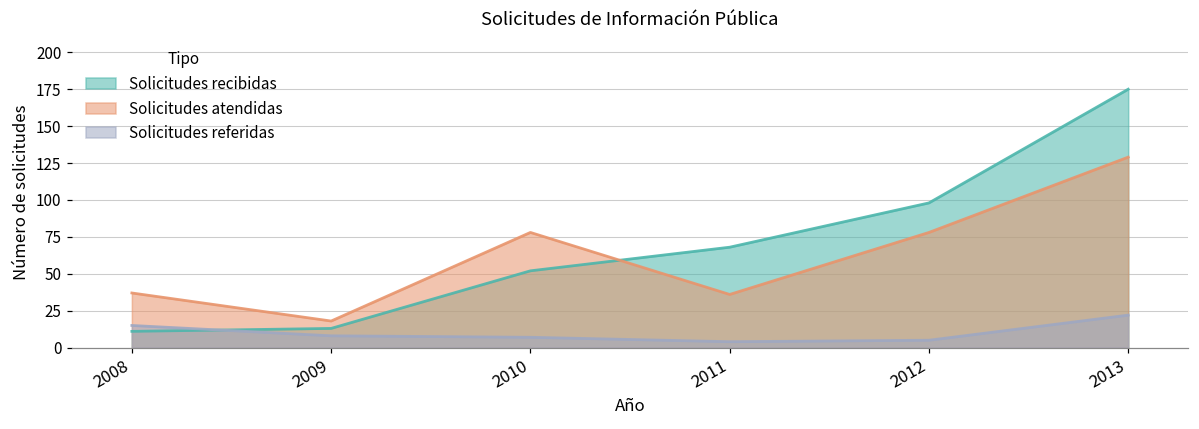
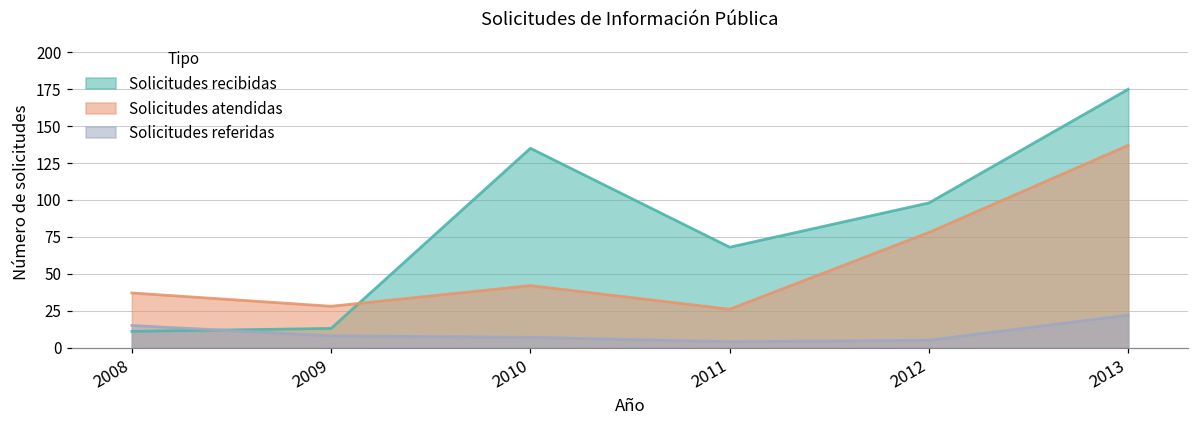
Solicitudes atendidas, 2009: 18 -> 28
Solicitudes recibidas, 2010: 52 -> 135
Solicitudes atendidas, 2010: 78 -> 42
Solicitudes atendidas, 2011: 36 -> 26
Solicitudes atendidas, 2013: 129 -> 137
